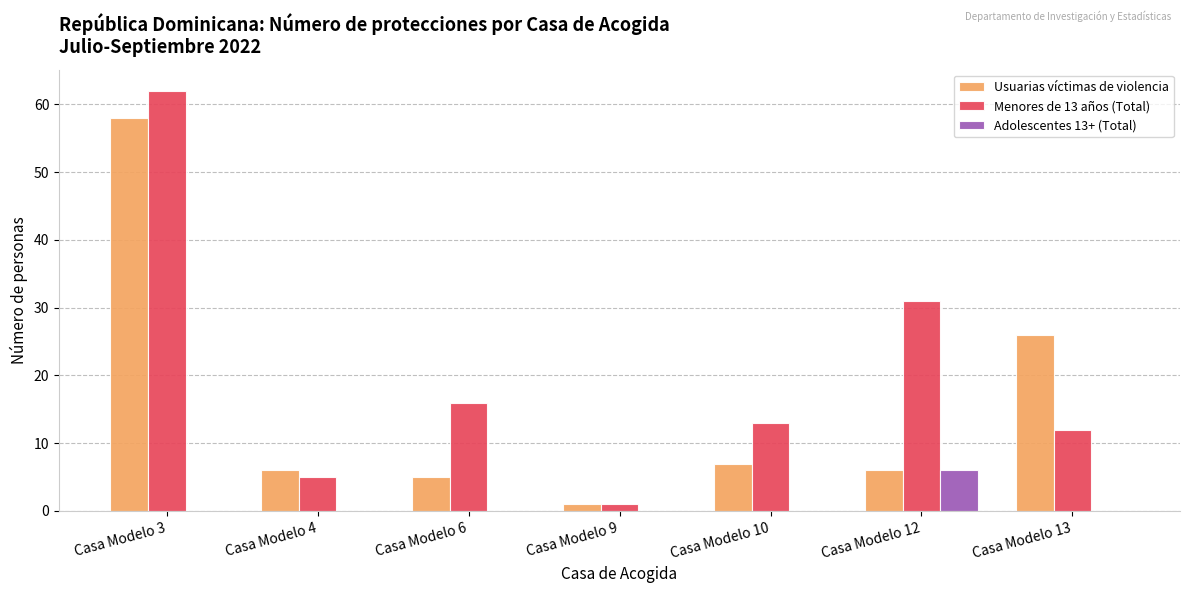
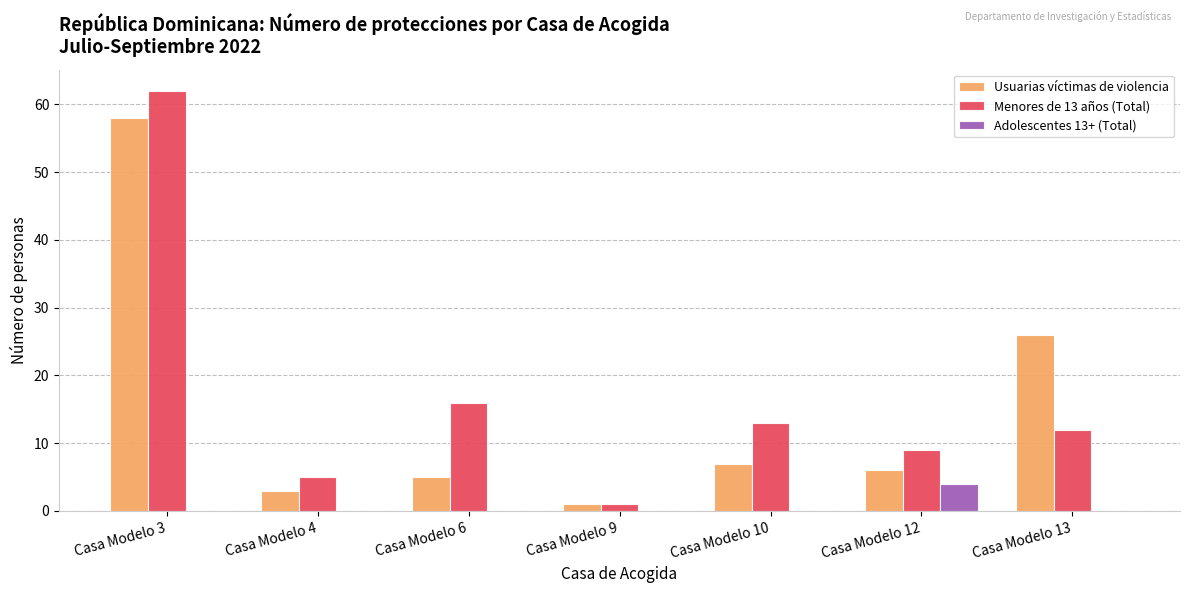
Usuarias víctimas de violencia, Casa Modelo 4: 6 -> 3
Menores de 13 años (Total), Casa Modelo 12: 31 -> 9
Adolescentes 13+ (Total), Casa Modelo 12: 6 -> 4
